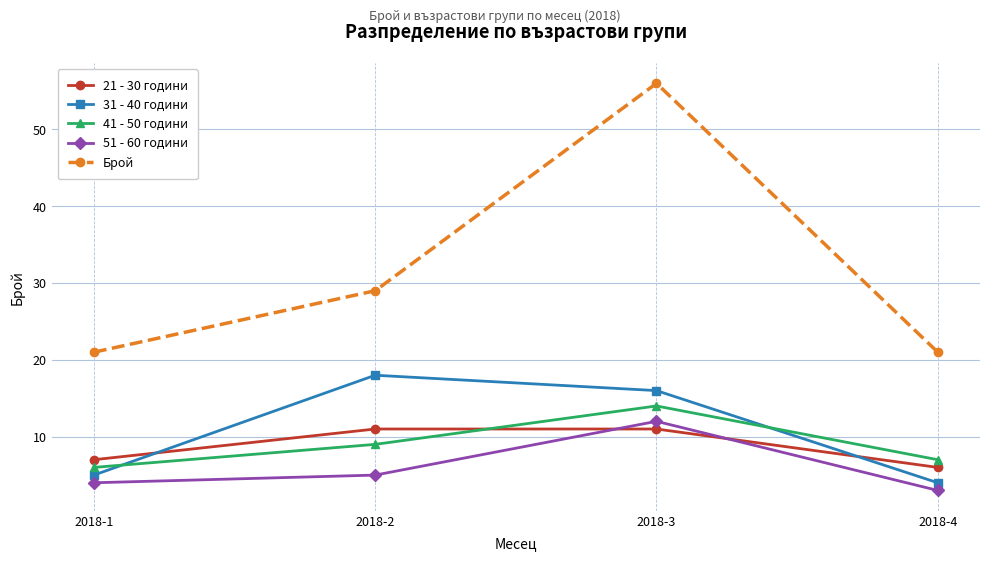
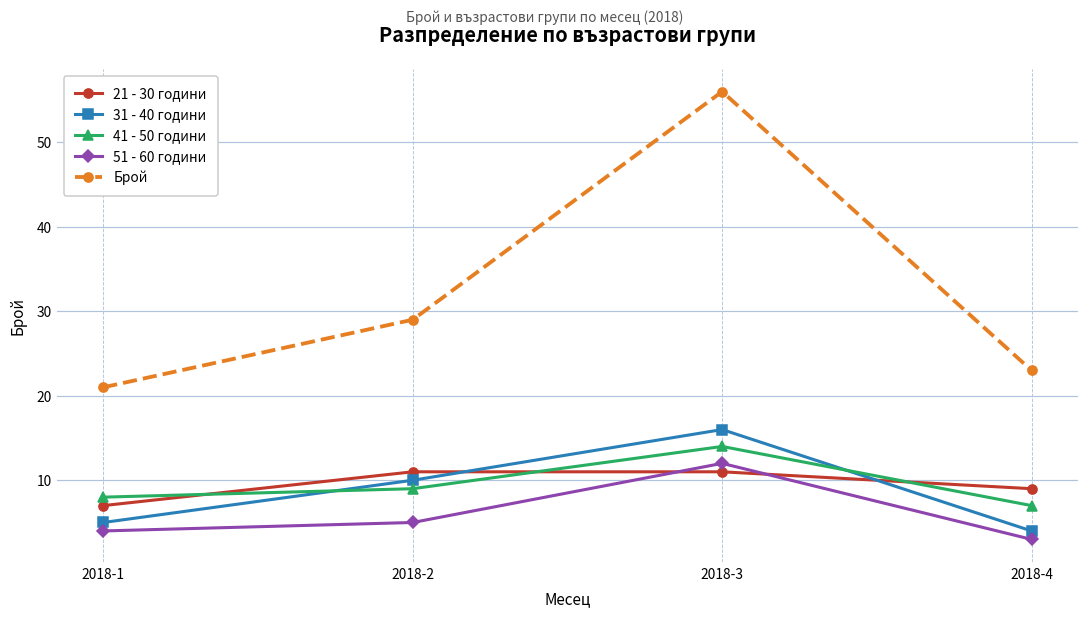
41 - 50 години, 2018-1: 6 -> 8
31 - 40 години, 2018-2: 18 -> 10
21 - 30 години, 2018-4: 6 -> 9
Брой, 2018-4: 21 -> 23
